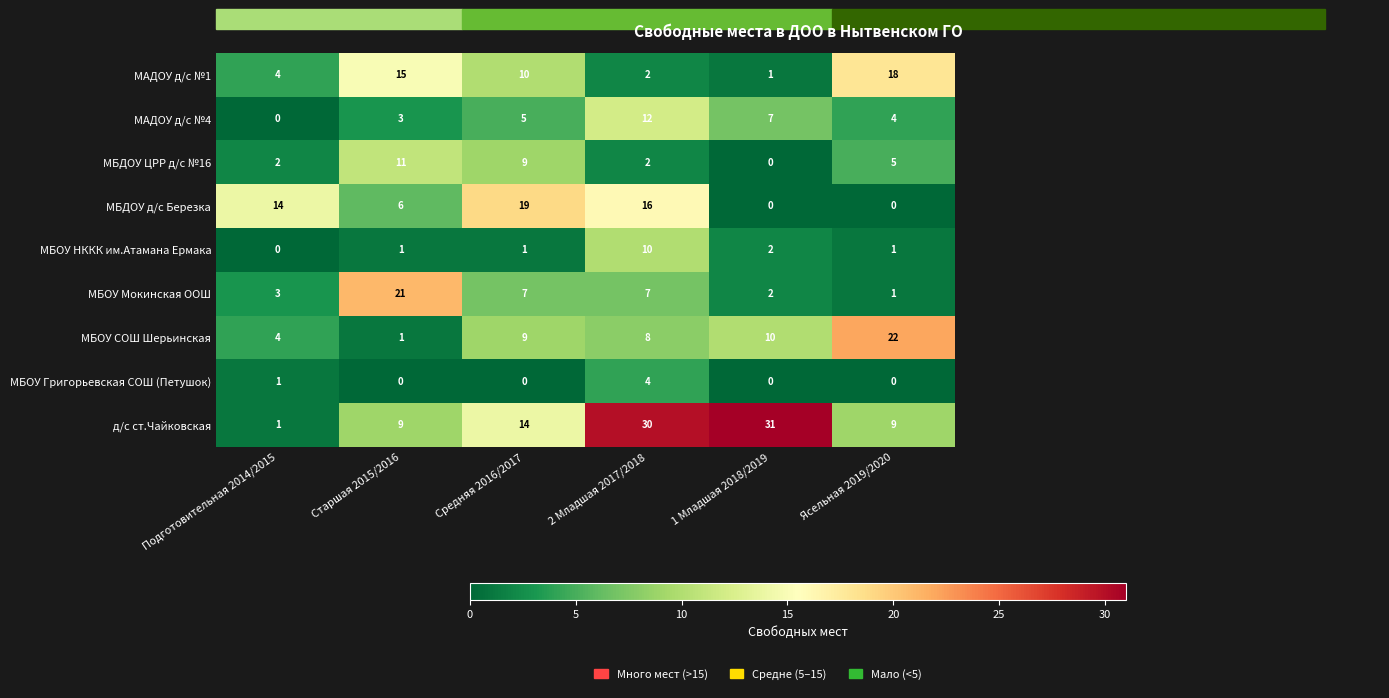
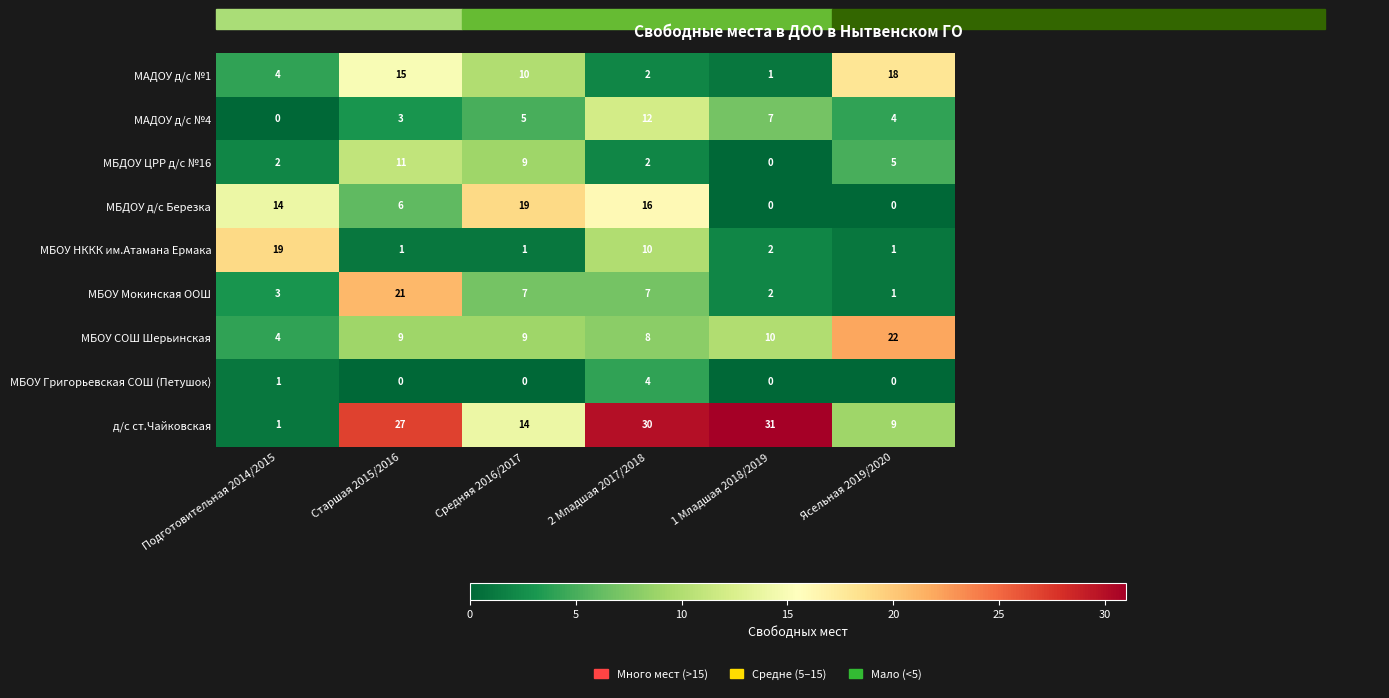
МБОУ НККК им.Атамана Ермака, Подготовительная 2014/2015: 0 -> 19
МБОУ СОШ Шерьинская, Старшая 2015/2016: 1 -> 9
д/с ст.Чайковская, Старшая 2015/2016: 9 -> 27
